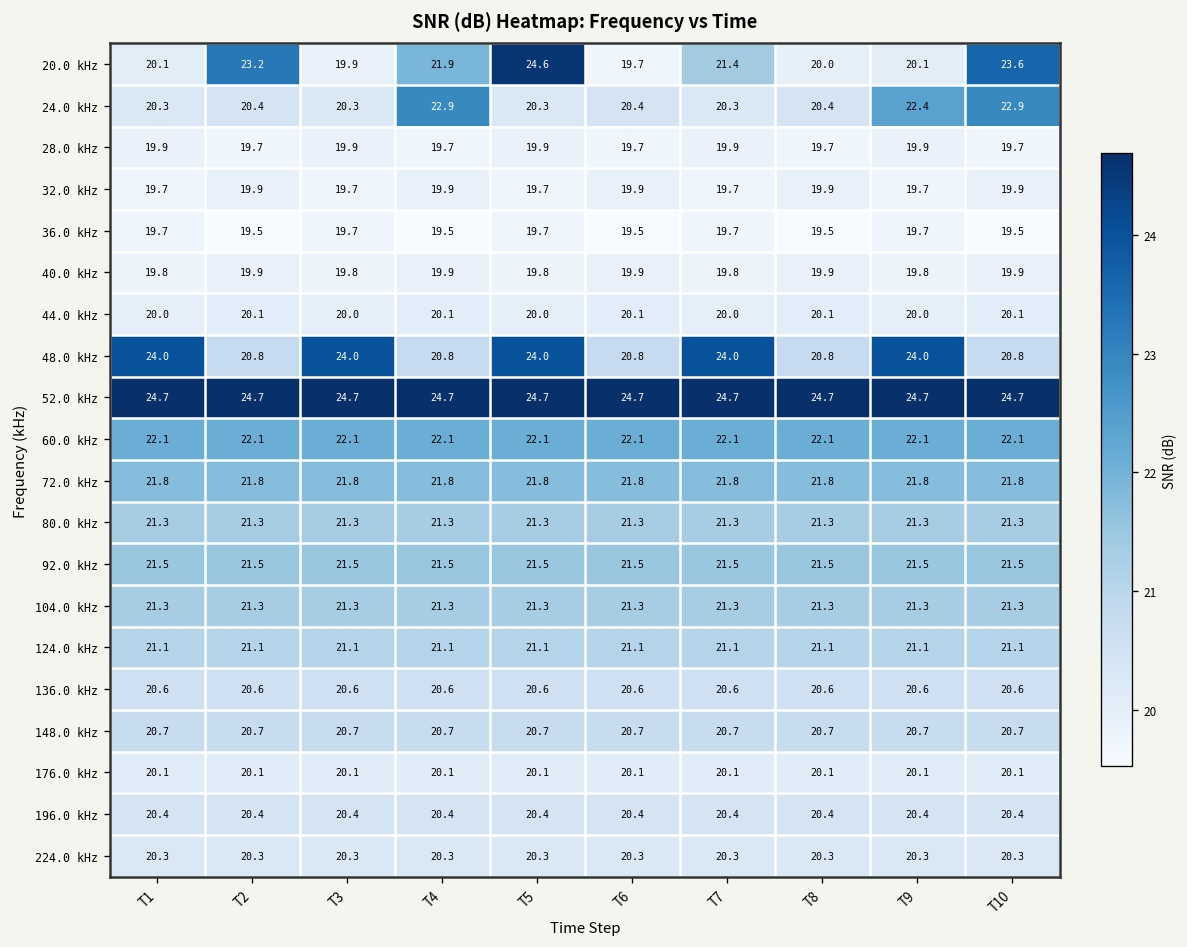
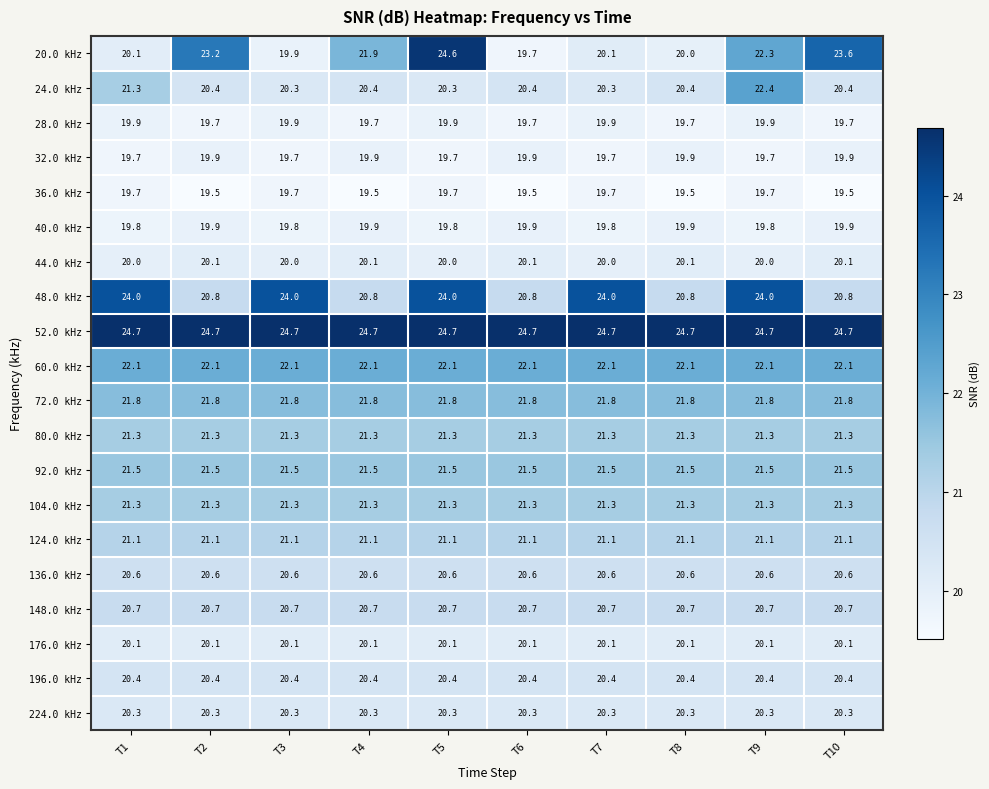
20.0 kHz, T7: 21.4 -> 20.1
20.0 kHz, T9: 20.1 -> 22.3
24.0 kHz, T1: 20.3 -> 21.3
24.0 kHz, T4: 22.9 -> 20.4
24.0 kHz, T10: 22.9 -> 20.4
